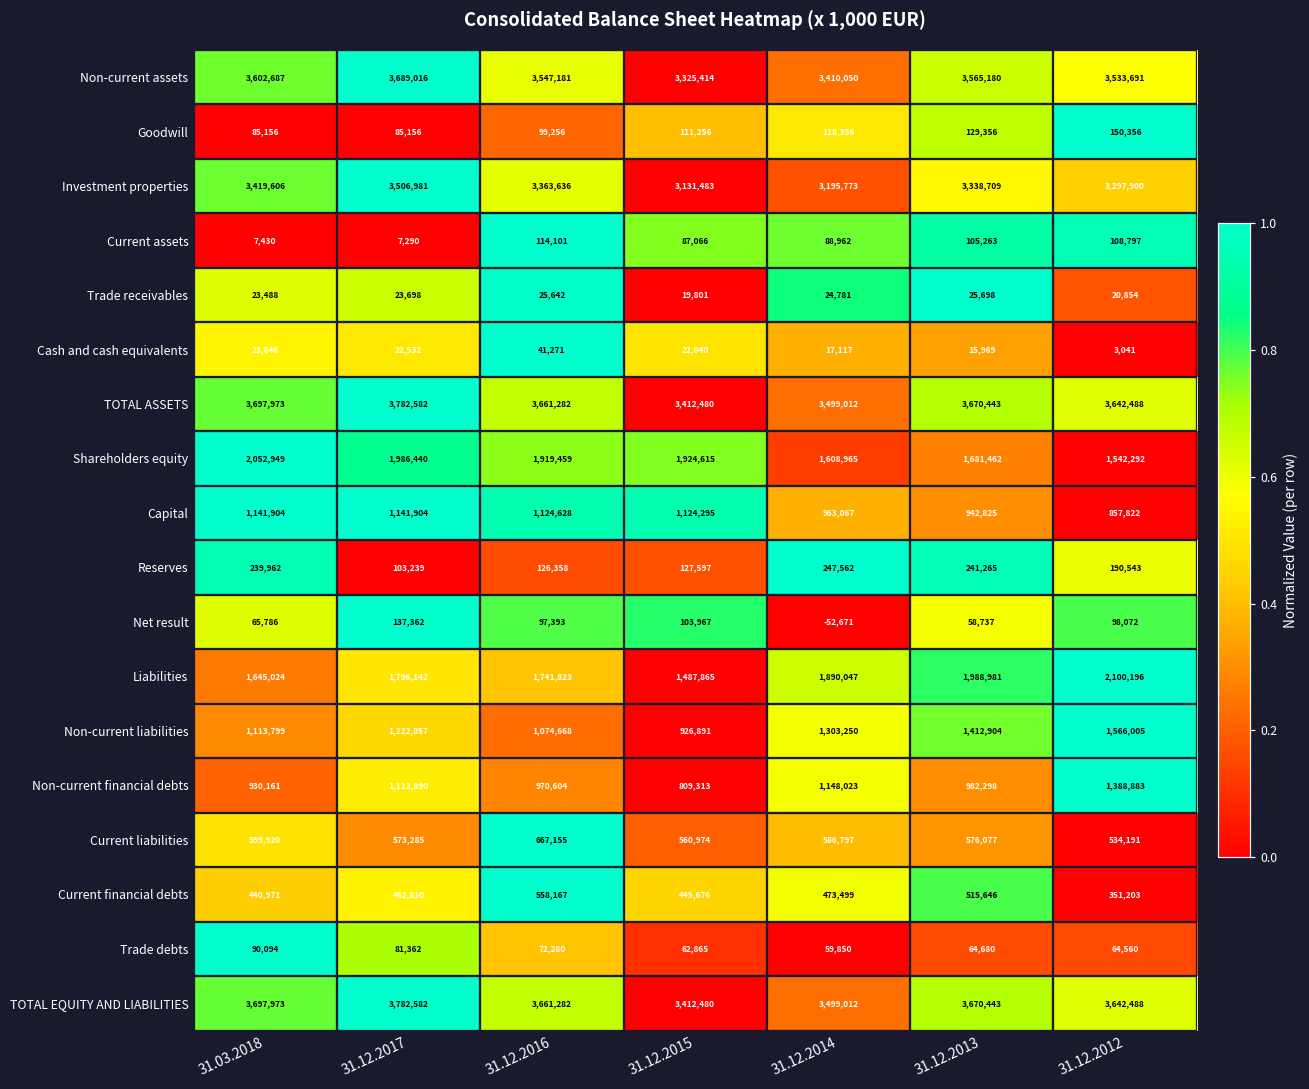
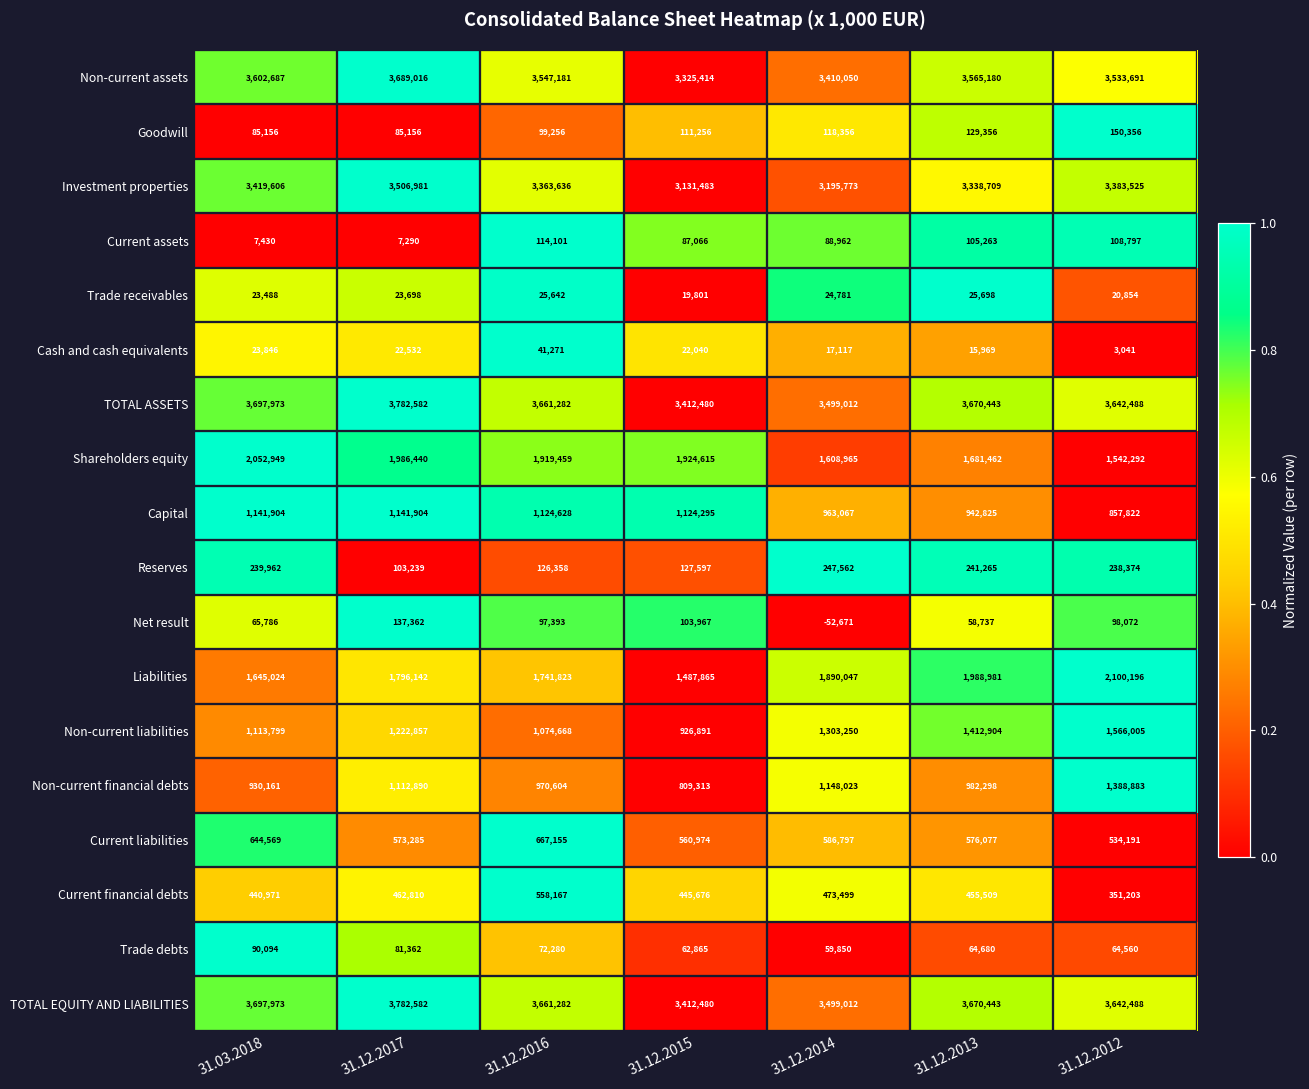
Investment properties, 31.12.2012: 3,297,900 -> 3,383,525
Reserves, 31.12.2012: 190,543 -> 238,374
Current liabilities, 31.03.2018: 599,920 -> 644,569
Current financial debts, 31.12.2013: 515,646 -> 455,509
